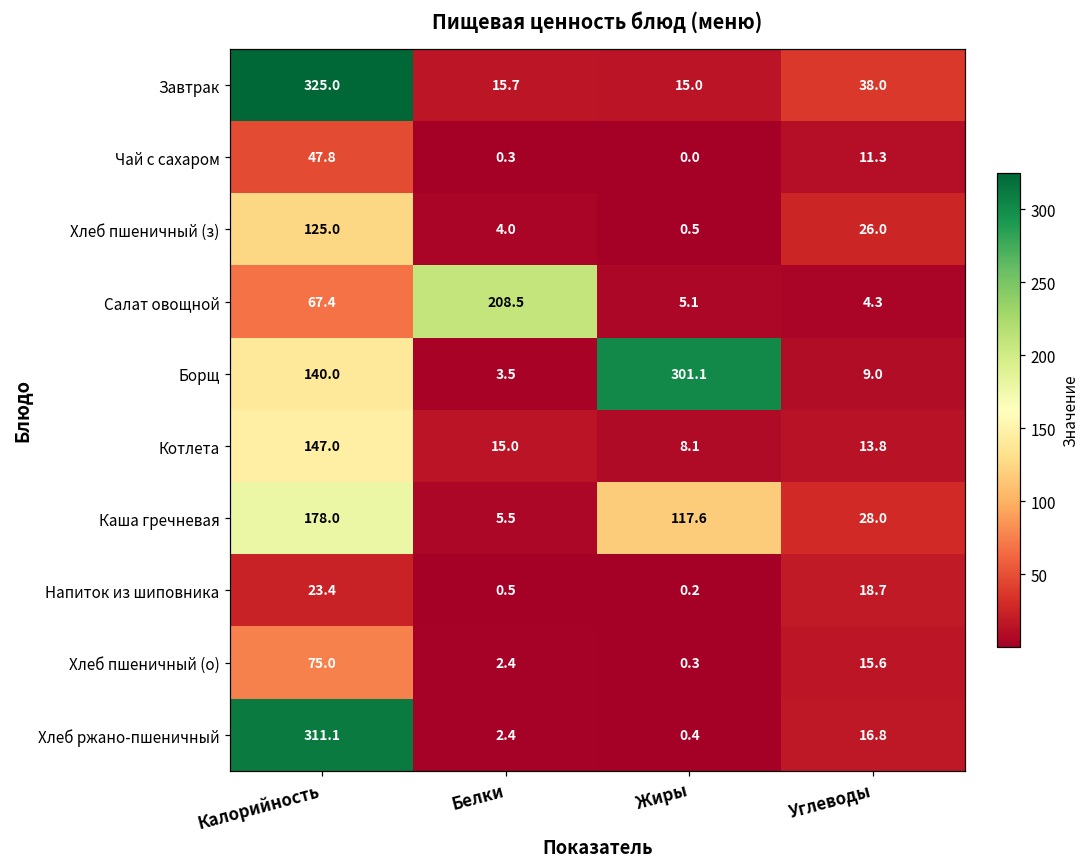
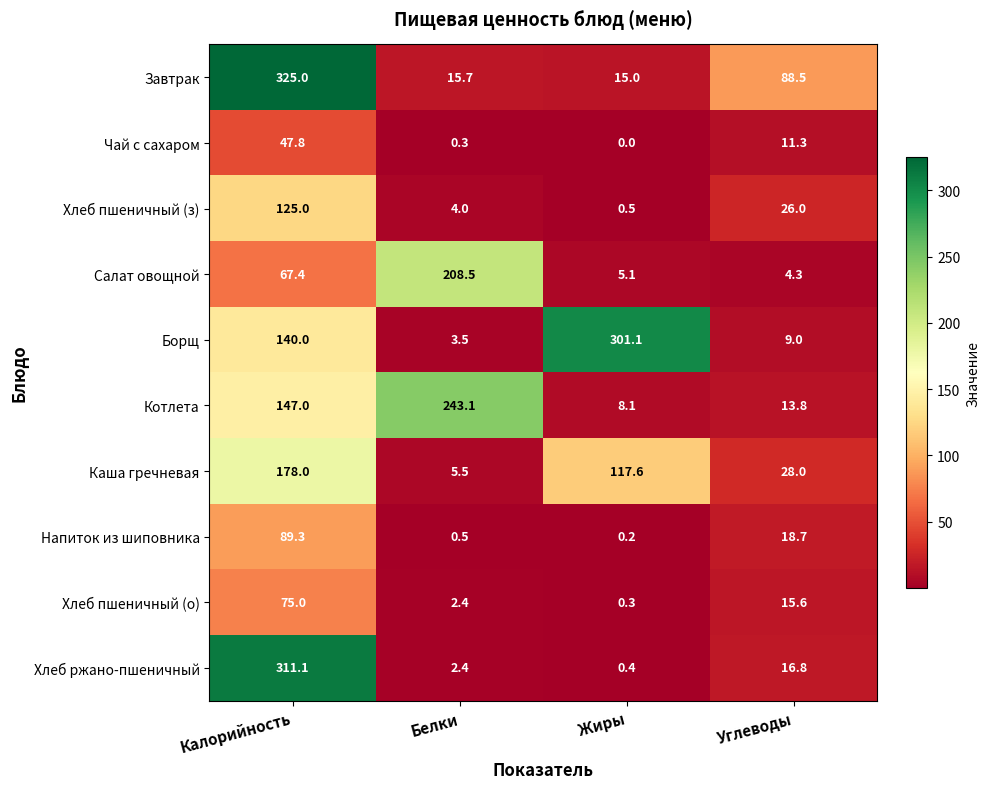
Завтрак, Углеводы: 38.0 -> 88.5
Котлета, Белки: 15.0 -> 243.1
Напиток из шиповника, Калорийность: 23.4 -> 89.3
